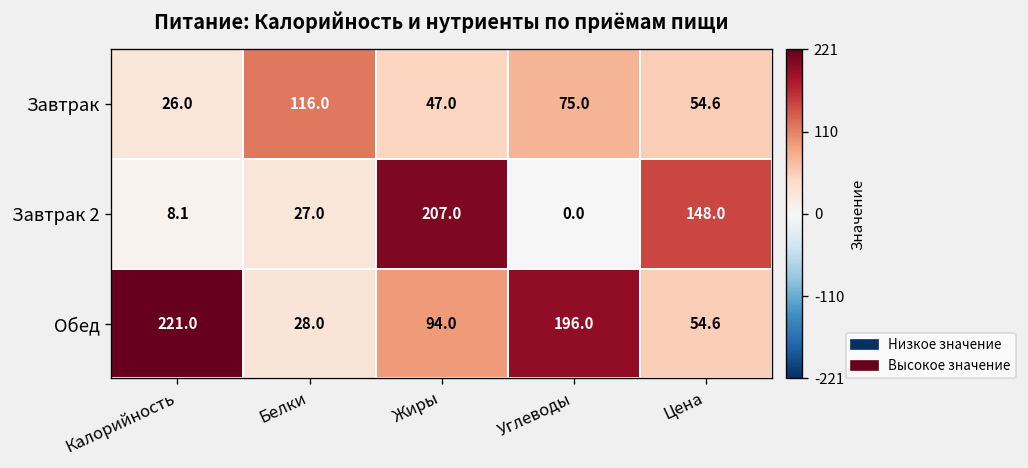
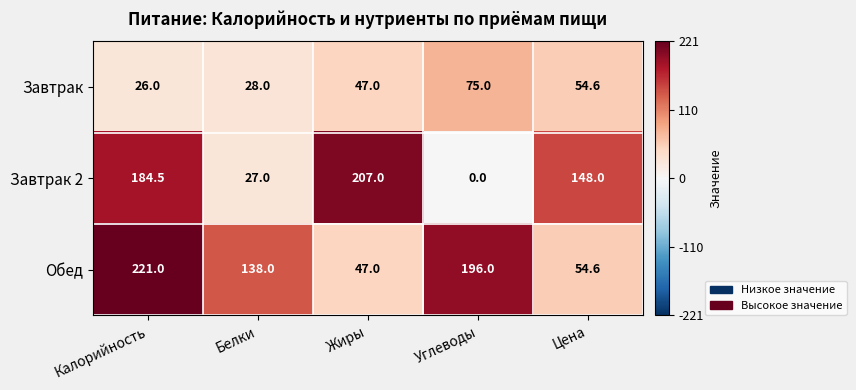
Завтрак, Белки: 116.0 -> 28.0
Завтрак 2, Калорийность: 8.1 -> 184.5
Обед, Белки: 28.0 -> 138.0
Обед, Жиры: 94.0 -> 47.0
